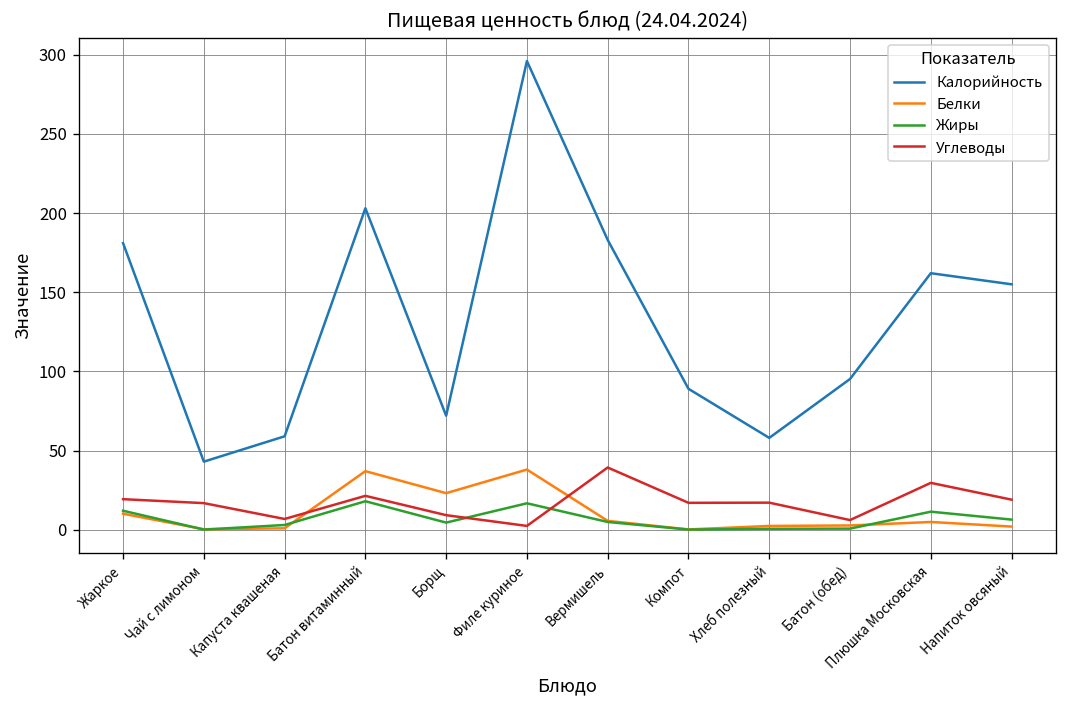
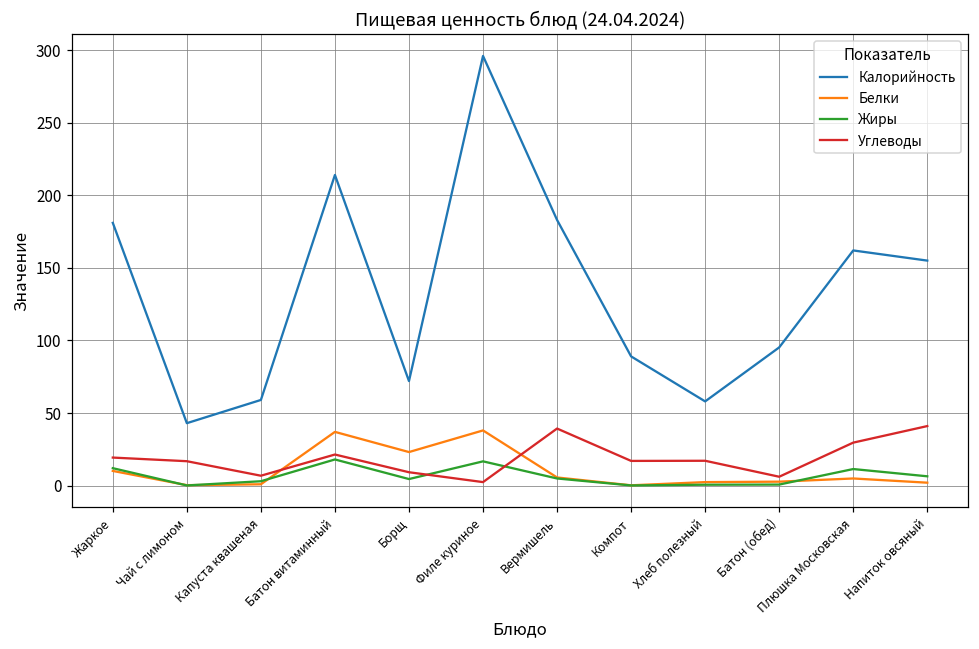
Калорийность, Батон витаминный: 203 -> 214
Углеводы, Напиток овсяный: 19 -> 41
